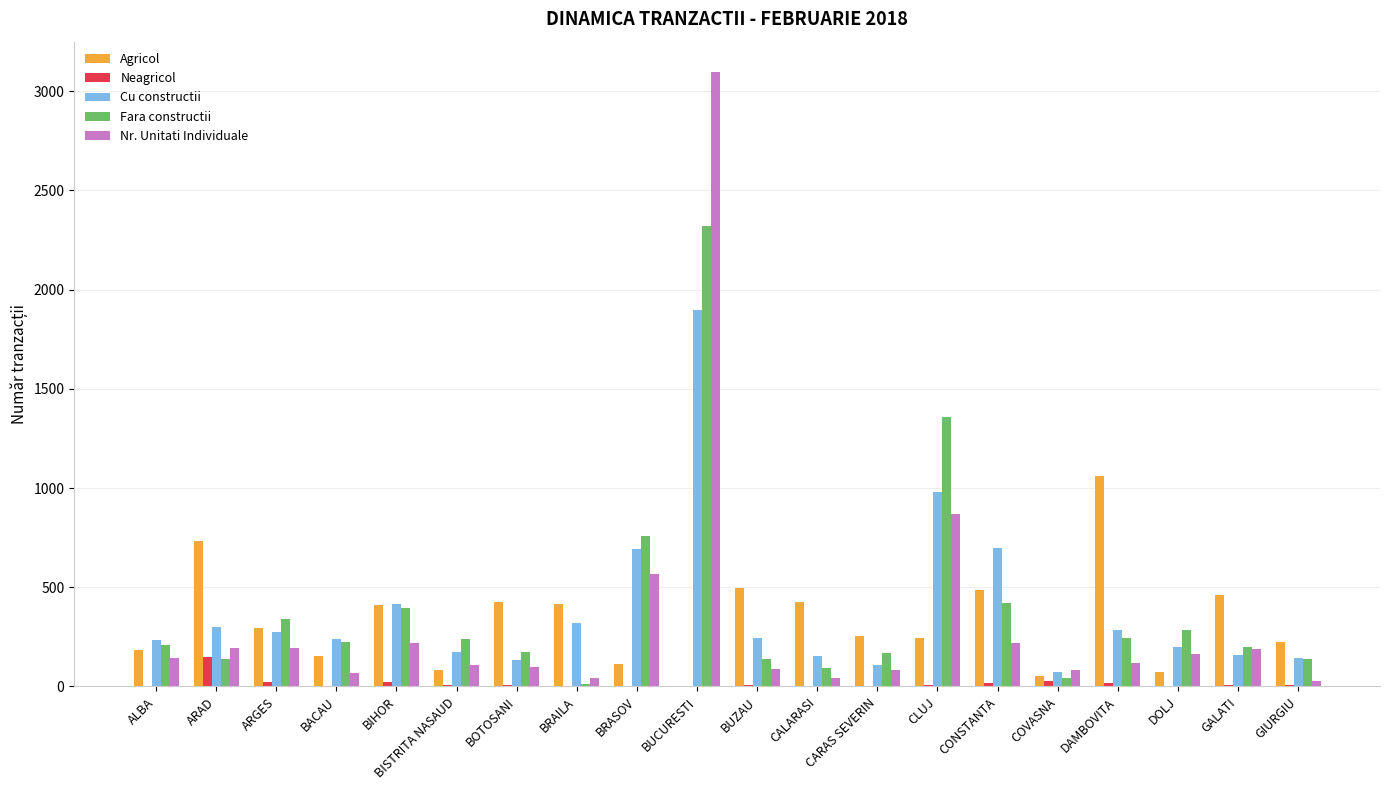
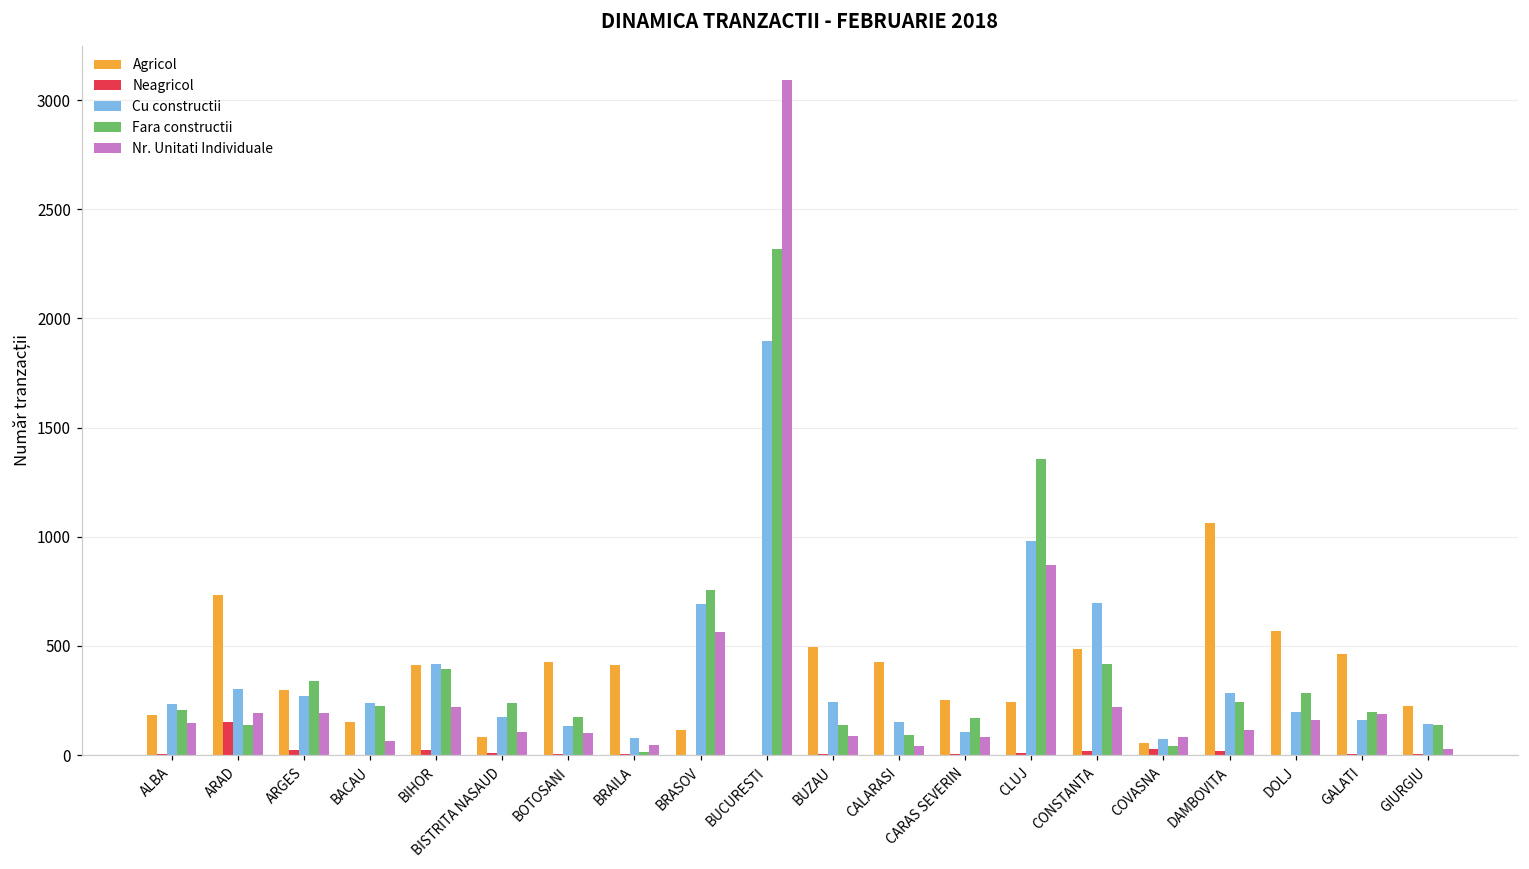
Cu constructii, BRAILA: 320 -> 80
Agricol, DOLJ: 70 -> 570
